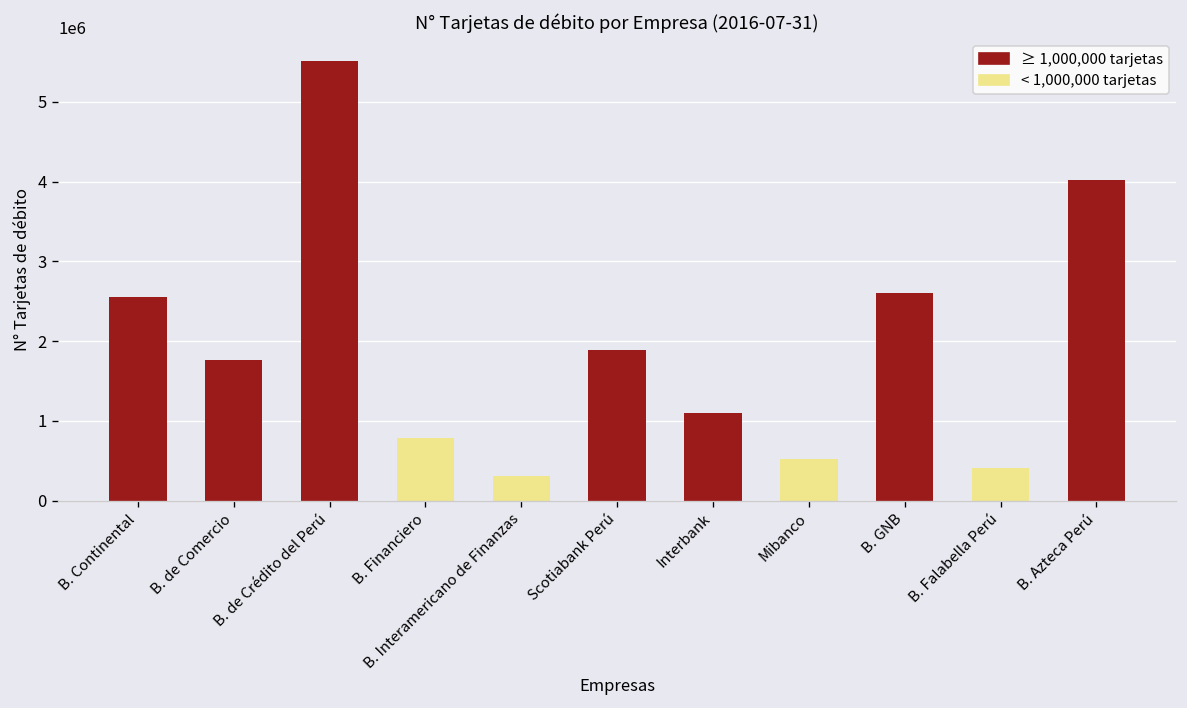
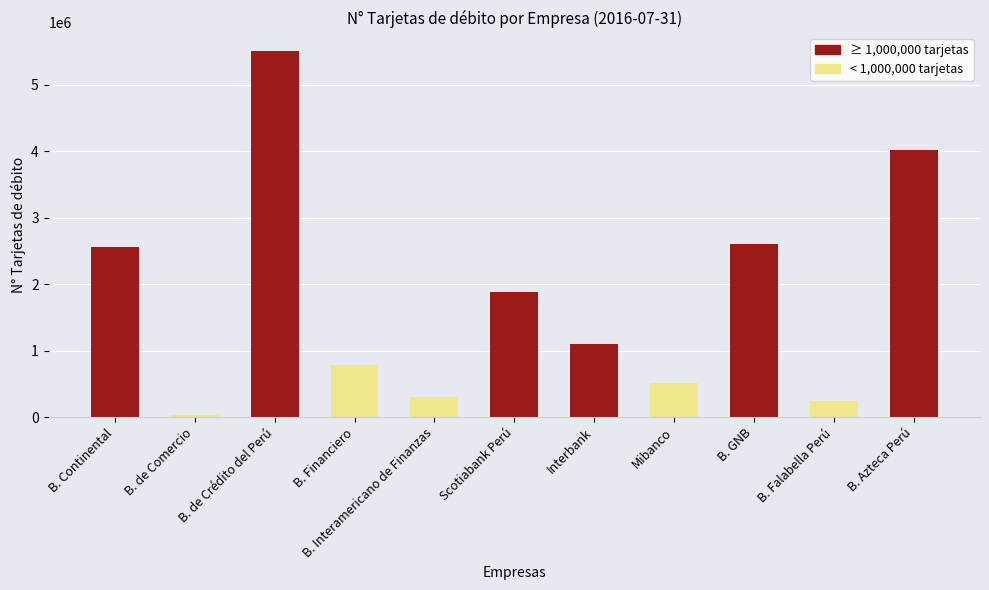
B. de Comercio: 1800000 -> 0
B. Falabella Perú: 400000 -> 200000
